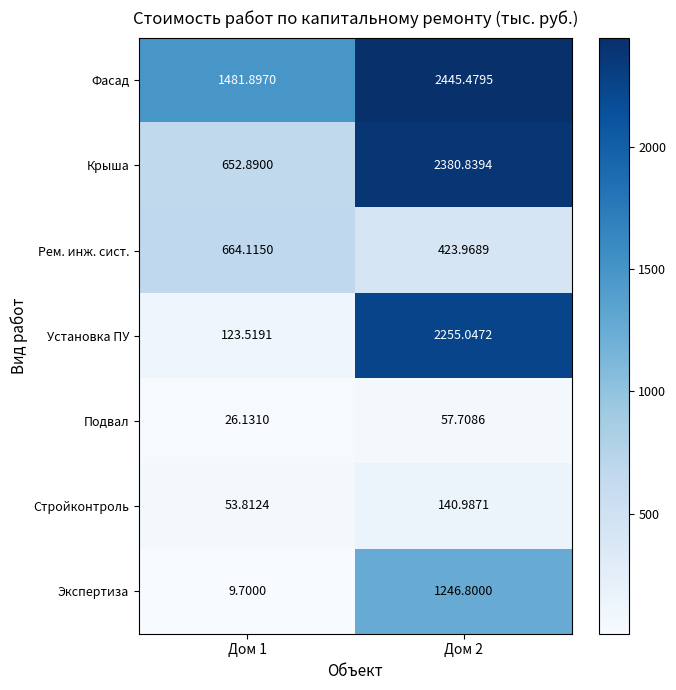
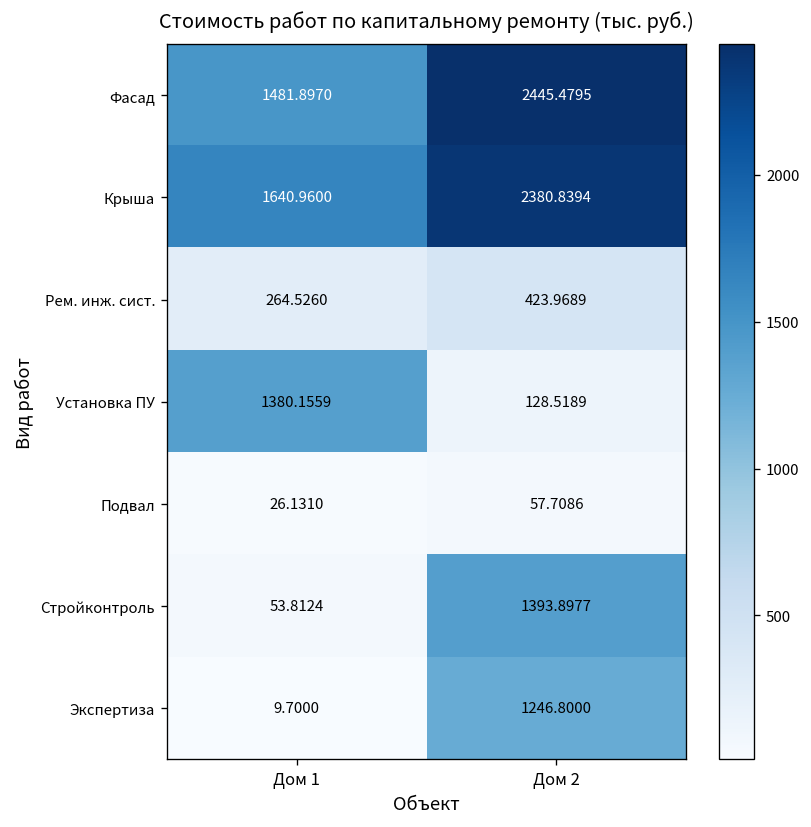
Крыша, Дом 1: 652.8900 -> 1640.9600
Рем. инж. сист., Дом 1: 664.1150 -> 264.5260
Установка ПУ, Дом 1: 123.5191 -> 1380.1559
Установка ПУ, Дом 2: 2255.0472 -> 128.5189
Стройконтроль, Дом 2: 140.9871 -> 1393.8977
